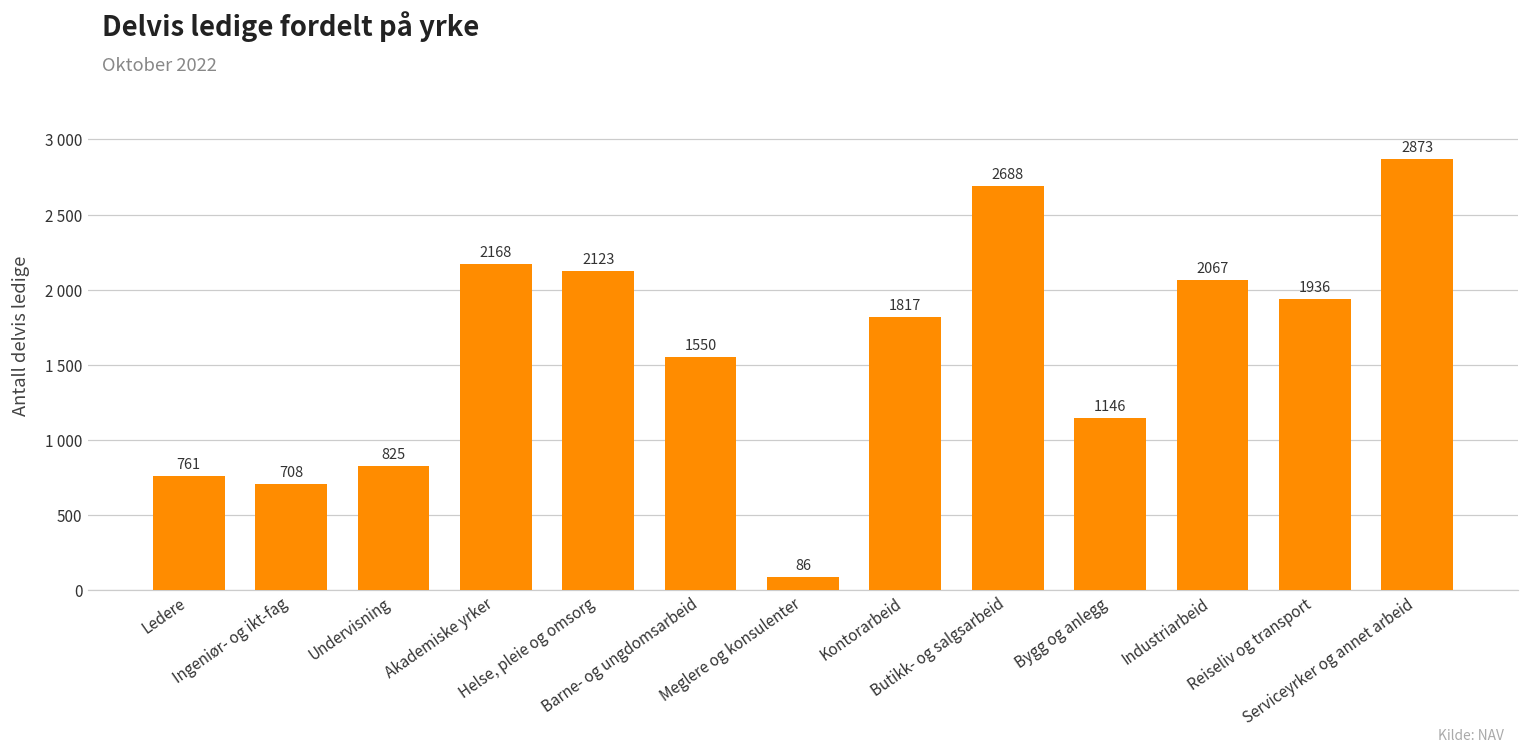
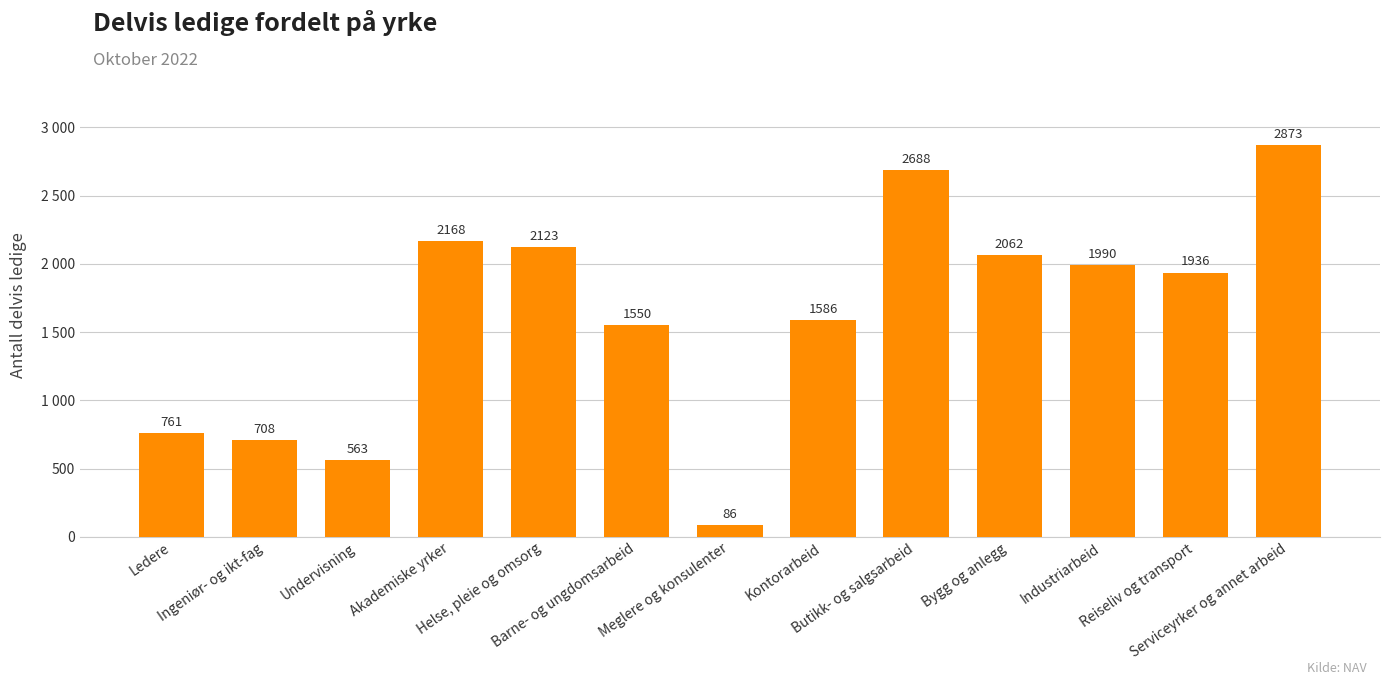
Undervisning: 825 -> 563
Kontorarbeid: 1817 -> 1586
Bygg og anlegg: 1146 -> 2062
Industriarbeid: 2067 -> 1990
